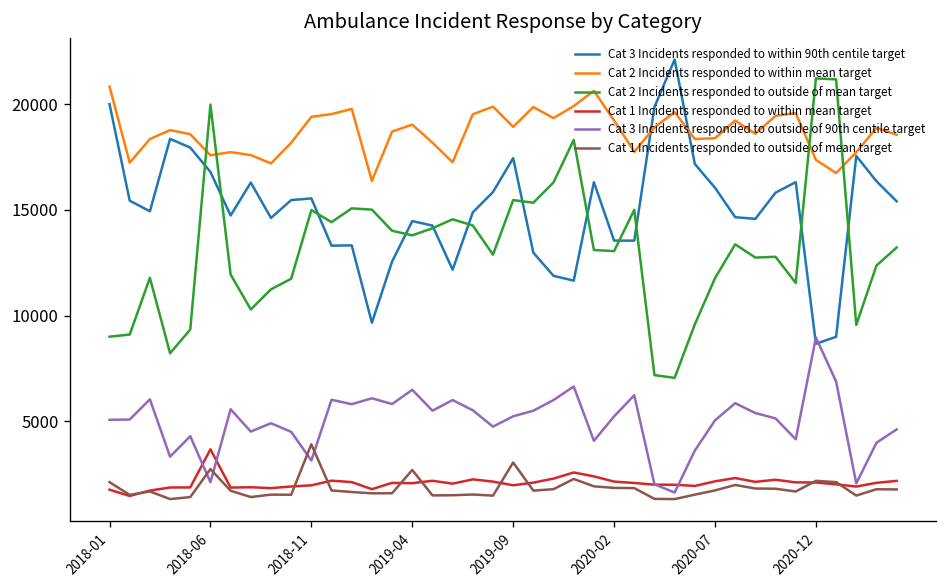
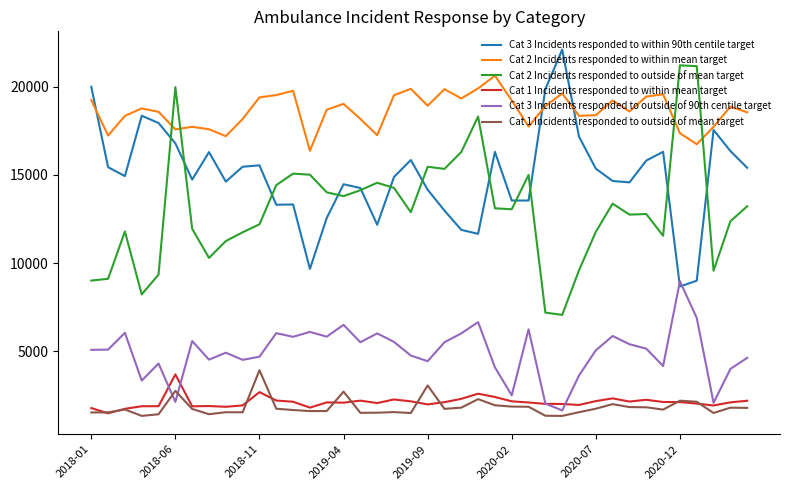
Cat 2 Incidents responded to within mean target, 2018-01: 20800 -> 19200
Cat 1 Incidents responded to outside of mean target, 2018-01: 2100 -> 1500
Cat 2 Incidents responded to outside of mean target, 2018-11: 15000 -> 12200
Cat 1 Incidents responded to within mean target, 2018-11: 2000 -> 2700
Cat 3 Incidents responded to outside of 90th centile target, 2018-11: 3200 -> 4700
Cat 3 Incidents responded to within 90th centile target, 2019-09: 17400 -> 14200
Cat 3 Incidents responded to outside of 90th centile target, 2019-09: 5200 -> 4400
Cat 3 Incidents responded to outside of 90th centile target, 2020-02: 5200 -> 2500
Cat 3 Incidents responded to within 90th centile target, 2020-07: 16000 -> 15400
